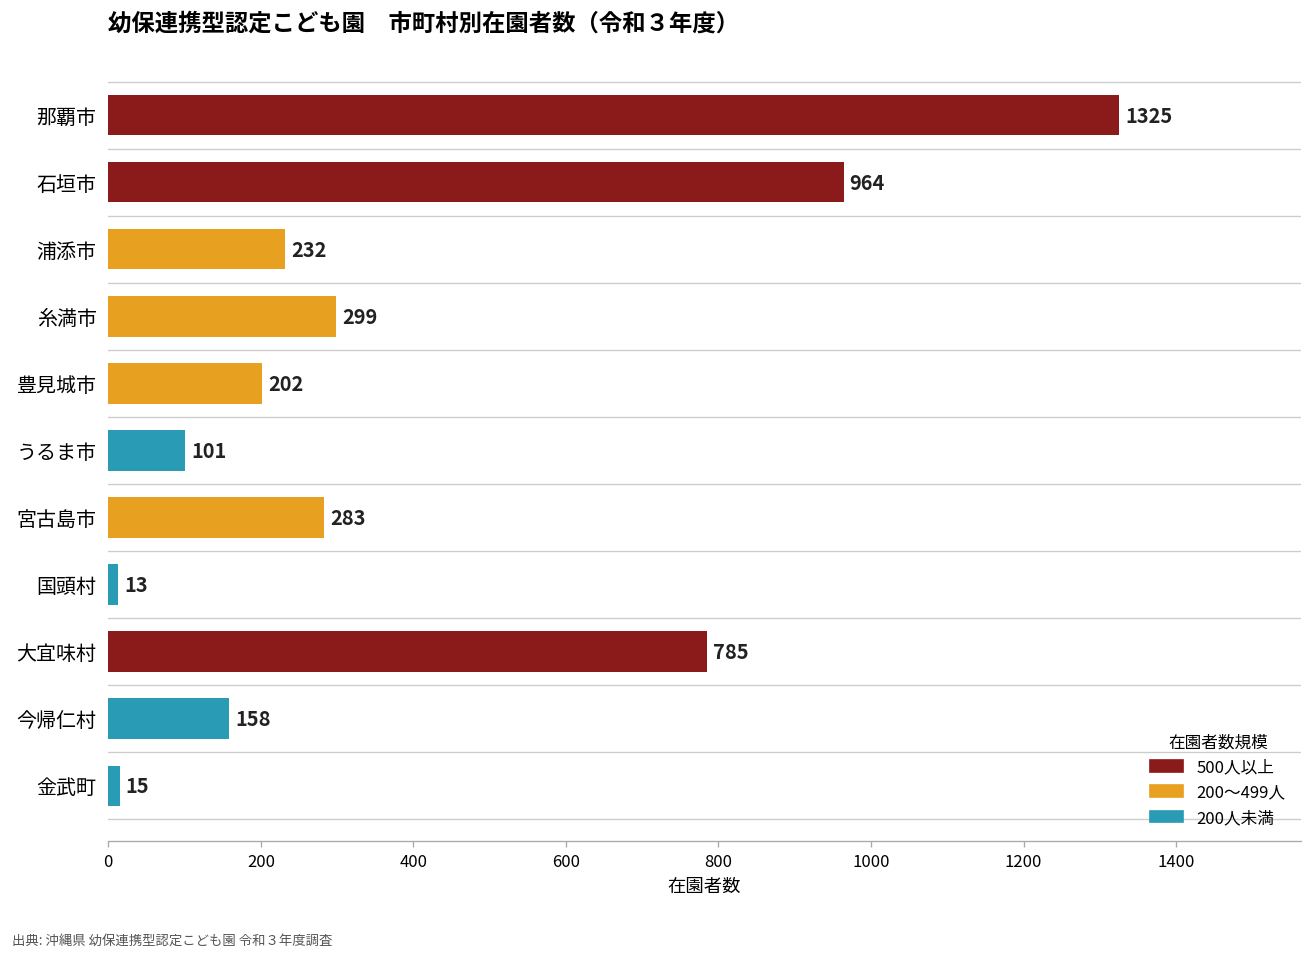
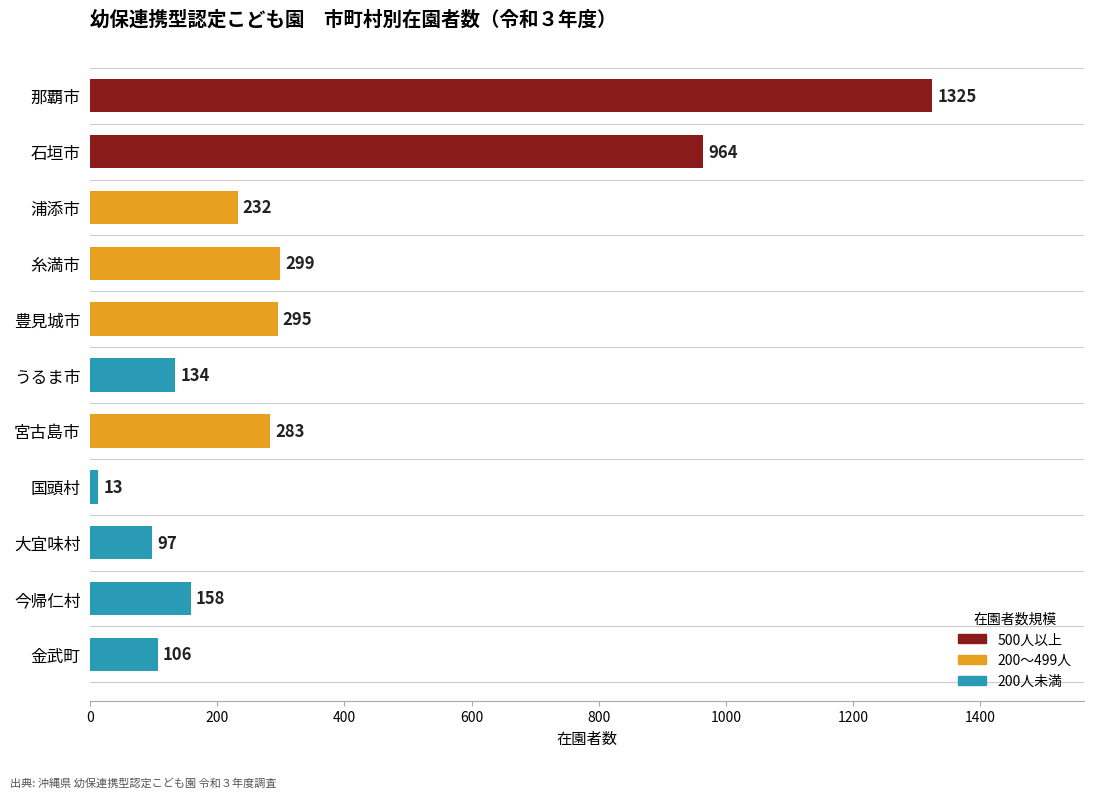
豊見城市: 202 -> 295
うるま市: 101 -> 134
大宜味村: 785 -> 97
金武町: 15 -> 106
